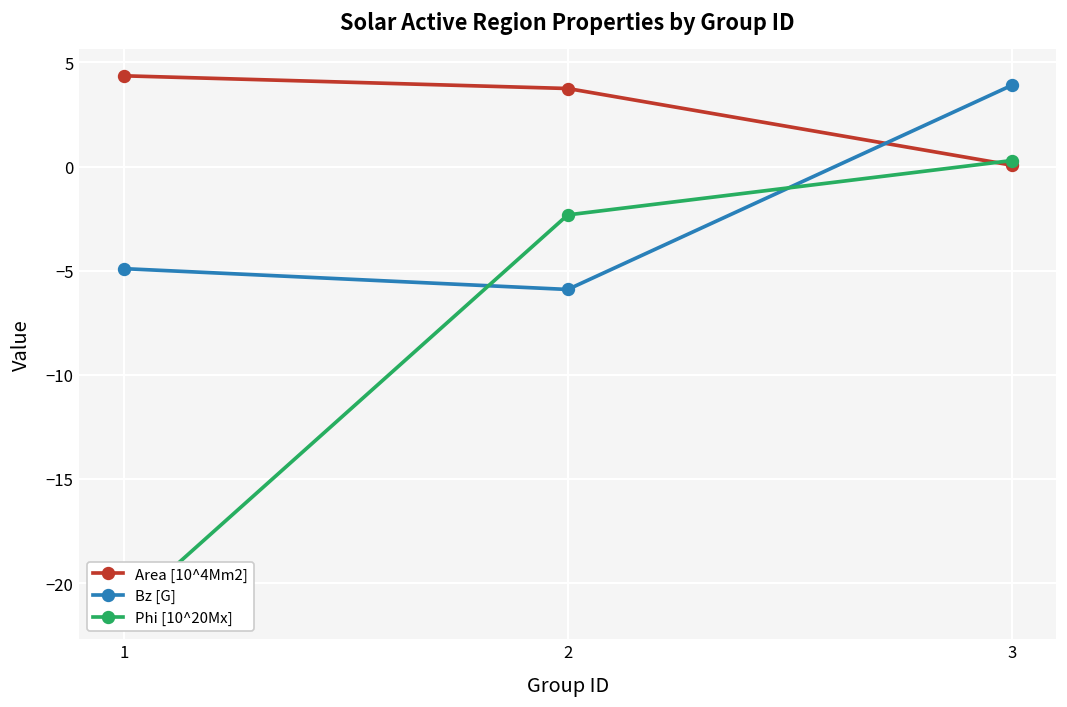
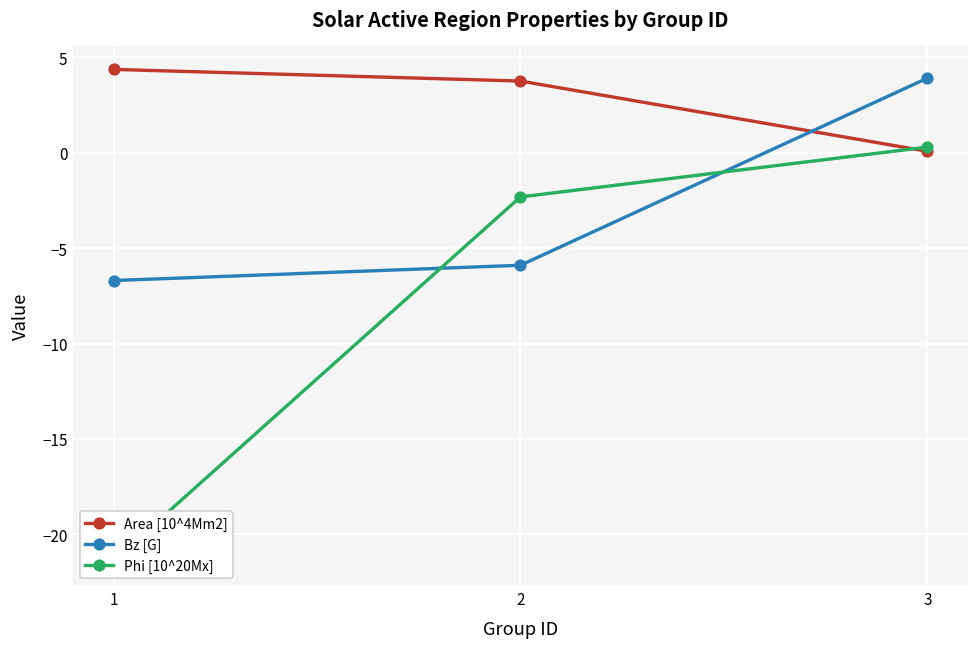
Bz [G], 1: -4.9 -> -6.7
